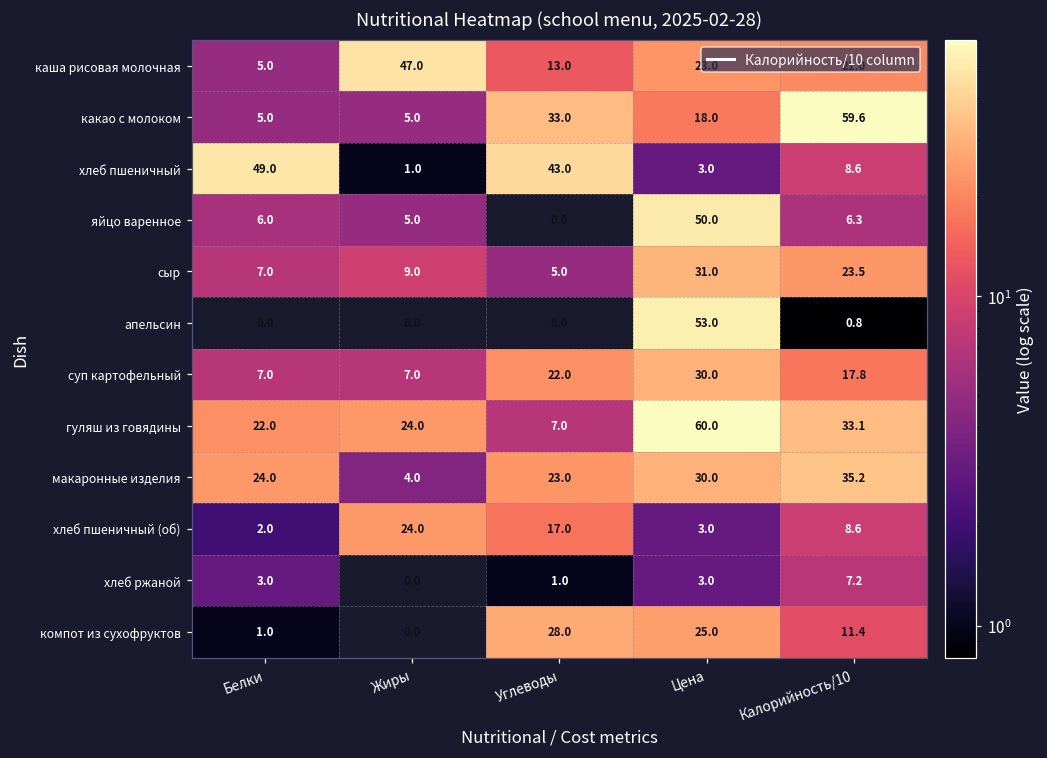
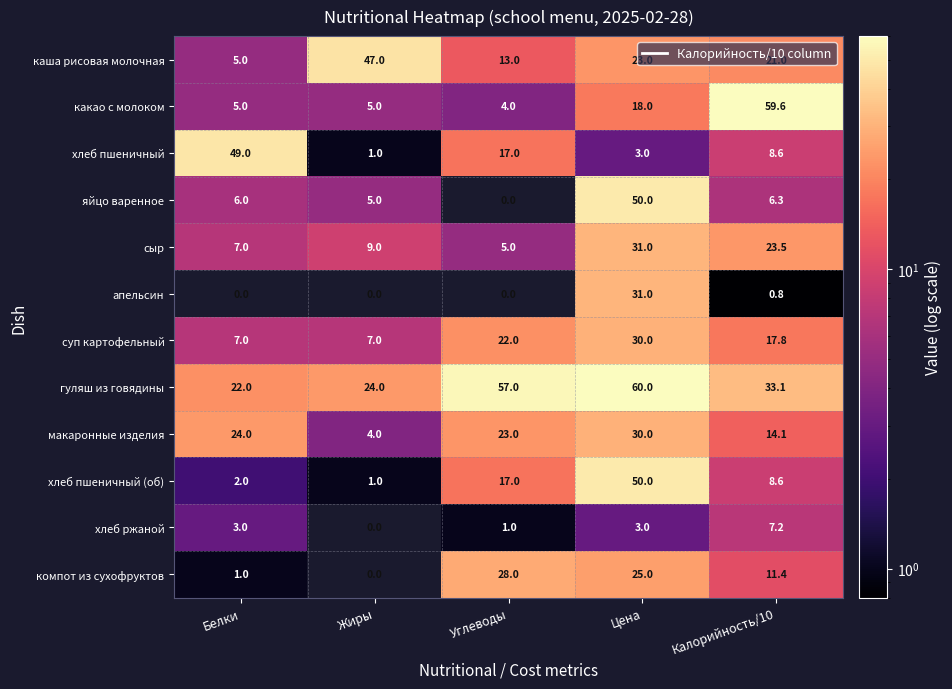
какао с молоком, Углеводы: 33.0 -> 4.0
хлеб пшеничный, Углеводы: 43.0 -> 17.0
апельсин, Цена: 53.0 -> 31.0
гуляш из говядины, Углеводы: 7.0 -> 57.0
макаронные изделия, Калорийность/10: 35.2 -> 14.1
хлеб пшеничный (об), Жиры: 24.0 -> 1.0
хлеб пшеничный (об), Цена: 3.0 -> 50.0
